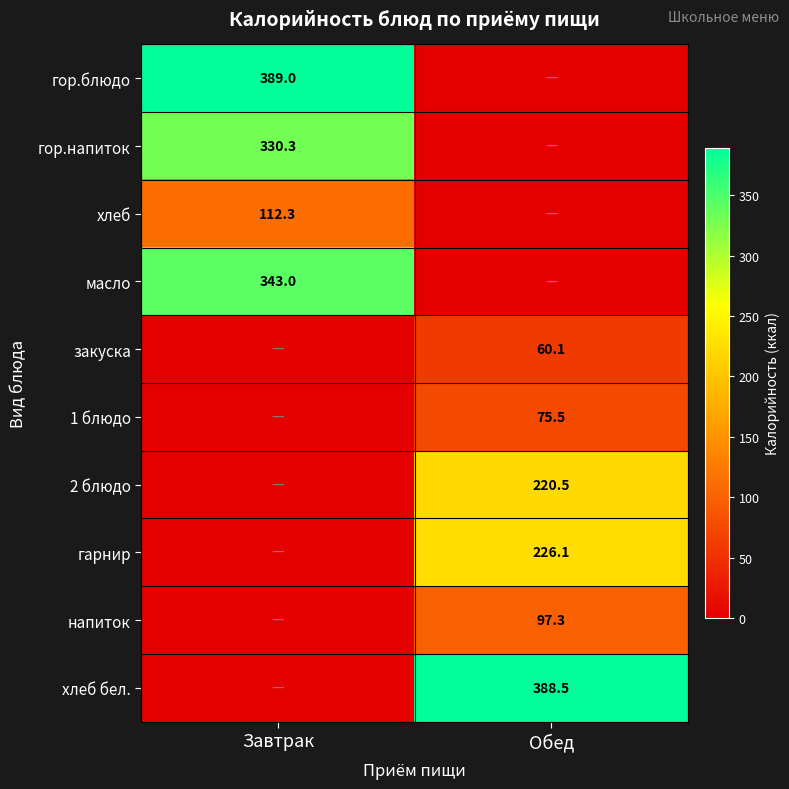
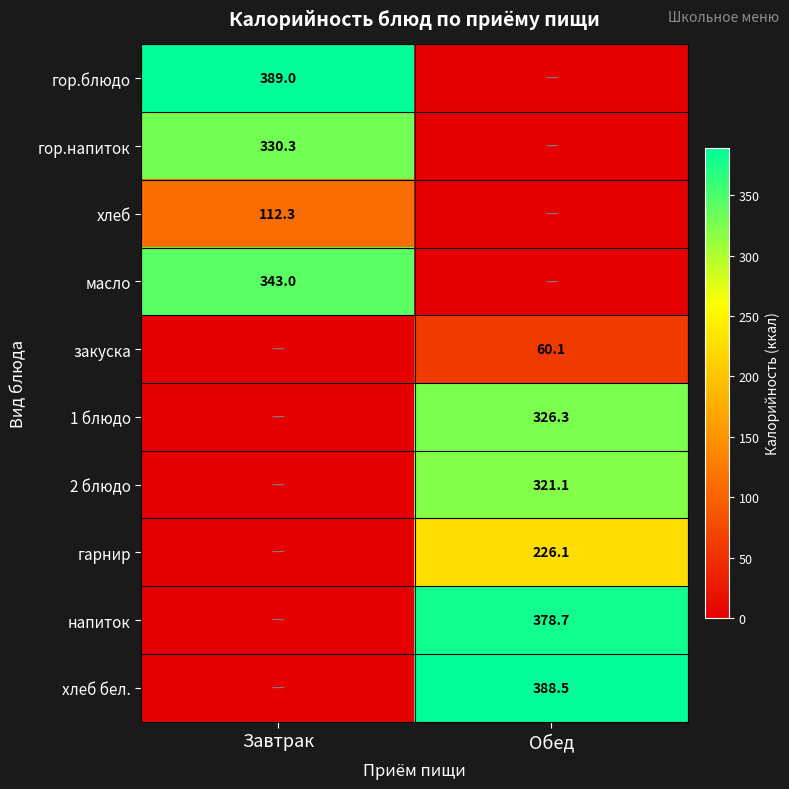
1 блюдо, Обед: 75.5 -> 326.3
2 блюдо, Обед: 220.5 -> 321.1
напиток, Обед: 97.3 -> 378.7
